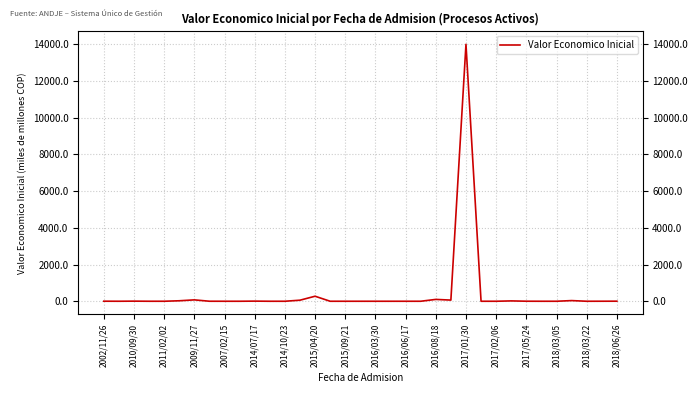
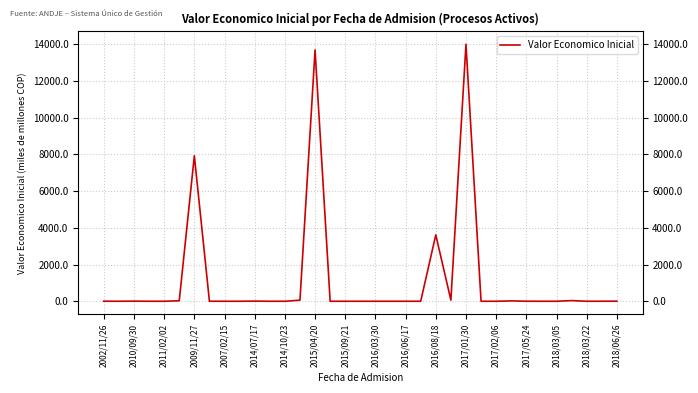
2009/11/27: 100 -> 7900
2015/04/20: 300 -> 13700
2016/08/18: 100 -> 3600
